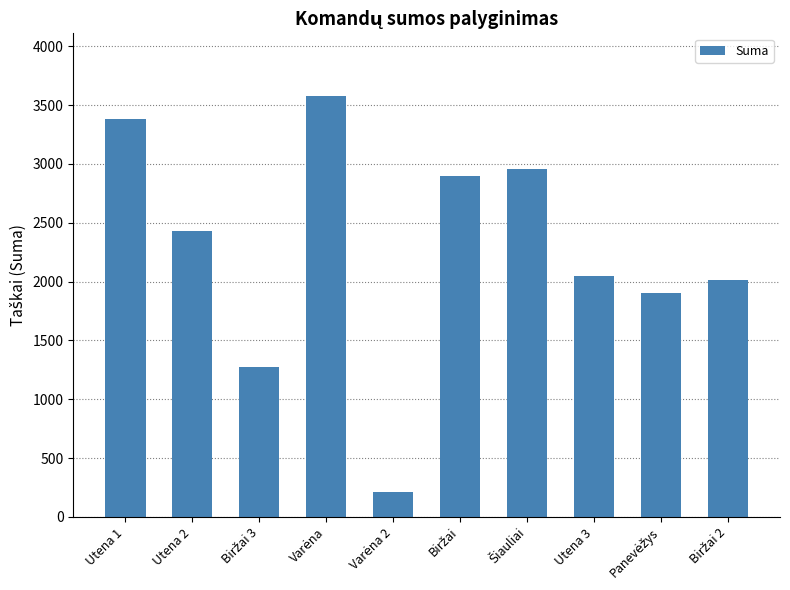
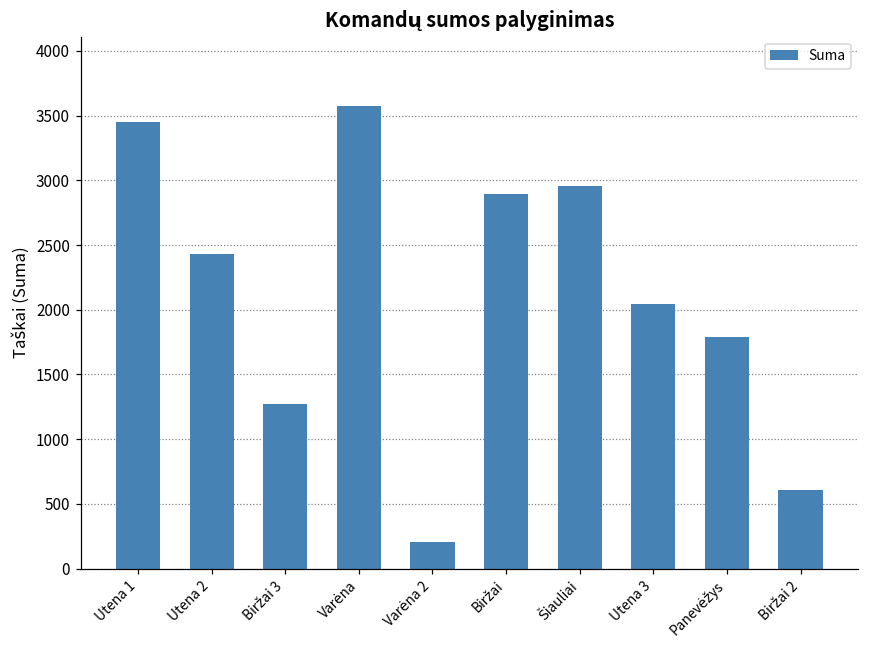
Utena 1: 3380 -> 3450
Panevėžys: 1900 -> 1790
Biržai 2: 2010 -> 610
